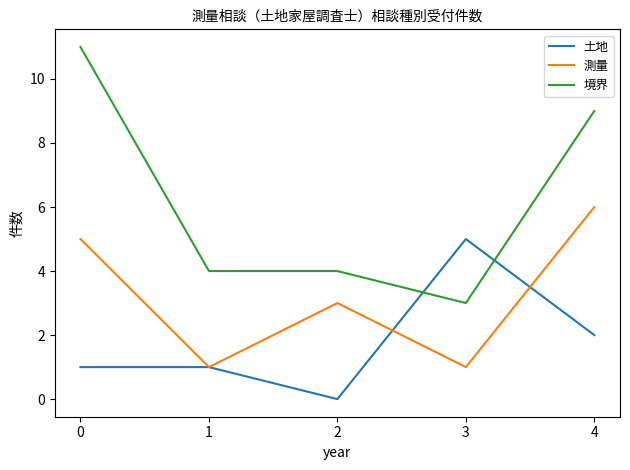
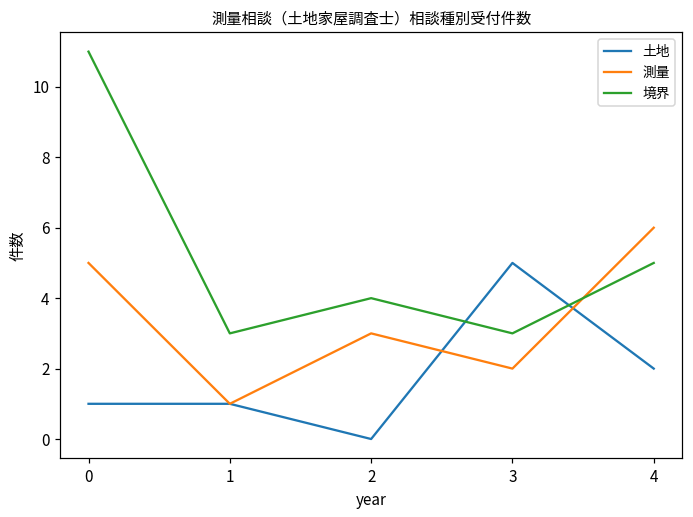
境界, 1: 4 -> 3
測量, 3: 1 -> 2
境界, 4: 9 -> 5
